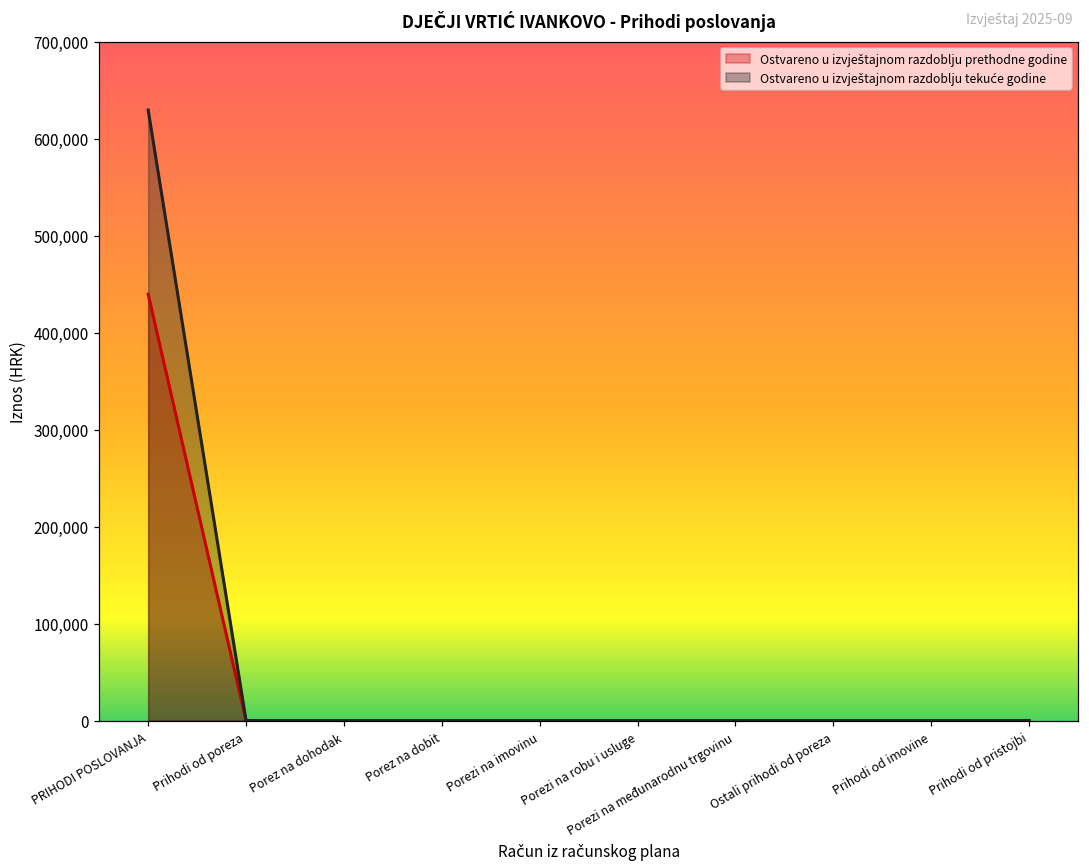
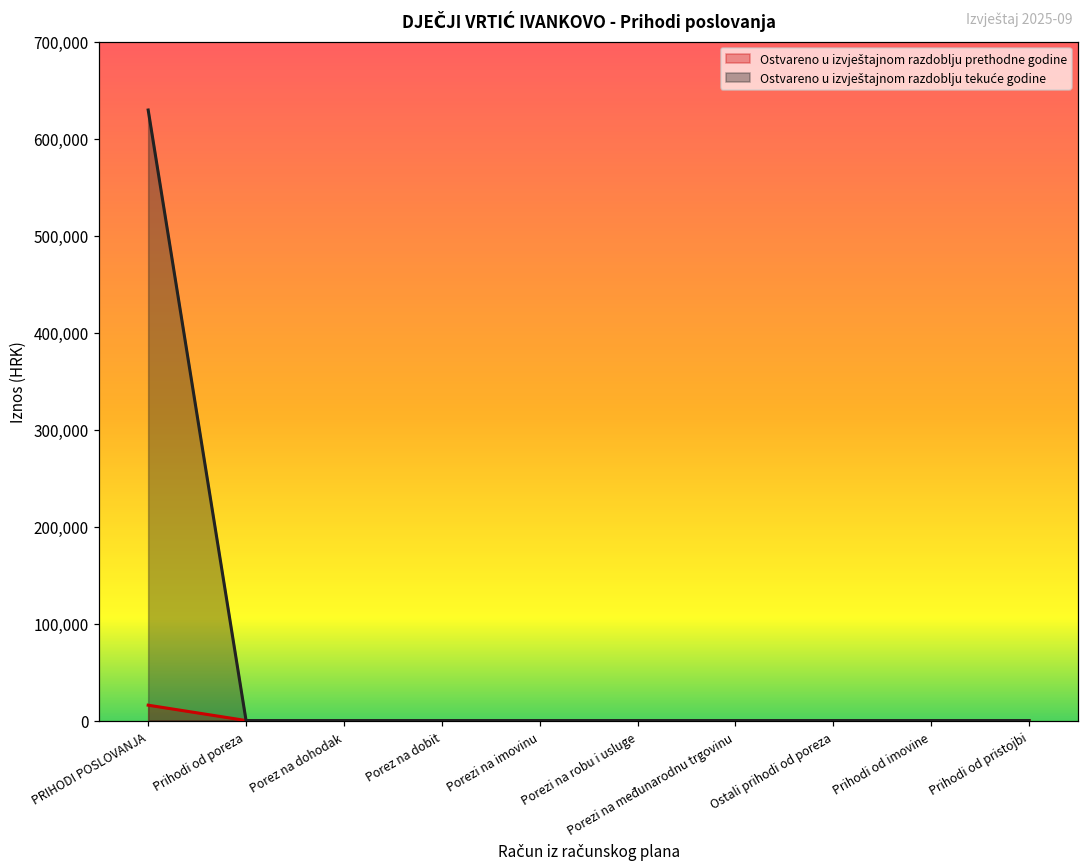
Ostvareno u izvještajnom razdoblju prethodne godine, PRIHODI POSLOVANJA: 440,000 -> 20,000
